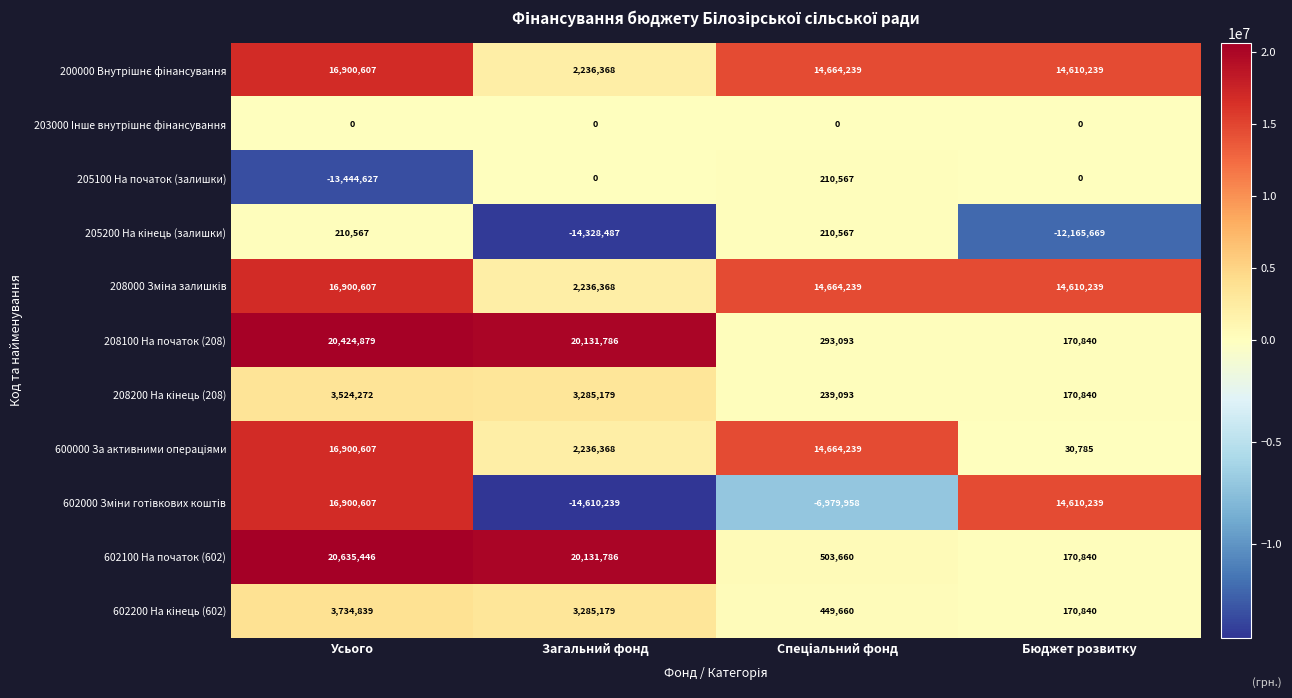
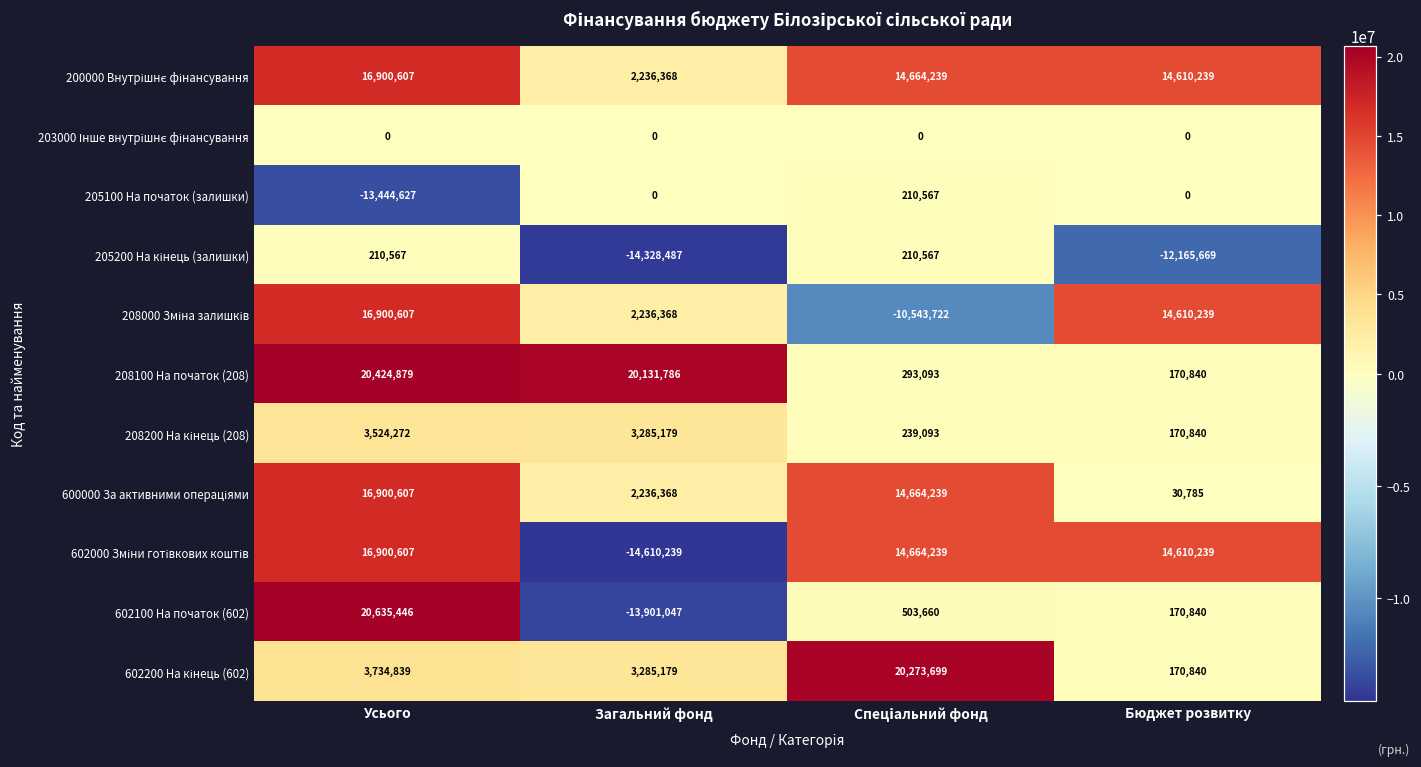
208000 Зміна залишків, Спеціальний фонд: 14,664,239 -> -10,543,722
602000 Зміни готівкових коштів, Спеціальний фонд: -6,979,958 -> 14,664,239
602100 На початок (602), Загальний фонд: 20,131,786 -> -13,901,047
602200 На кінець (602), Спеціальний фонд: 449,660 -> 20,273,699
